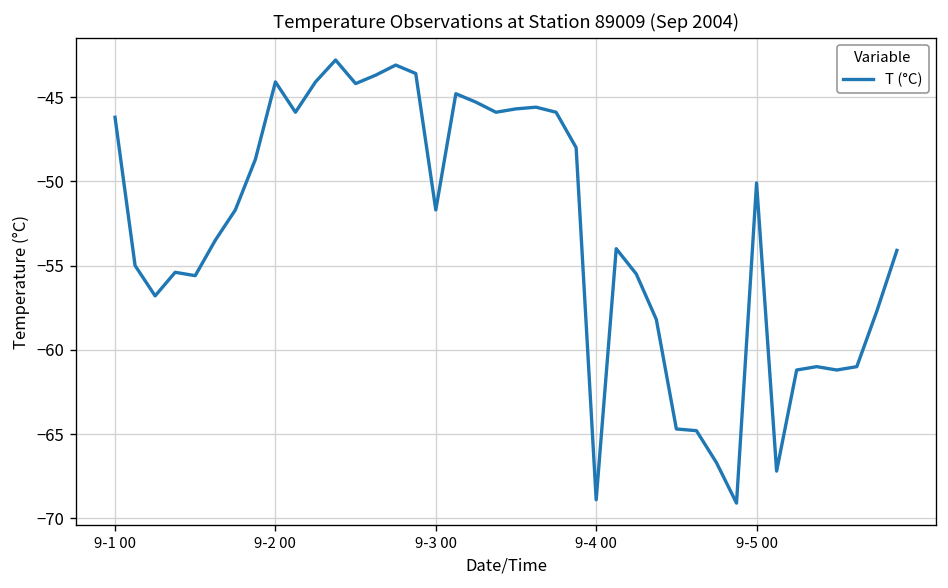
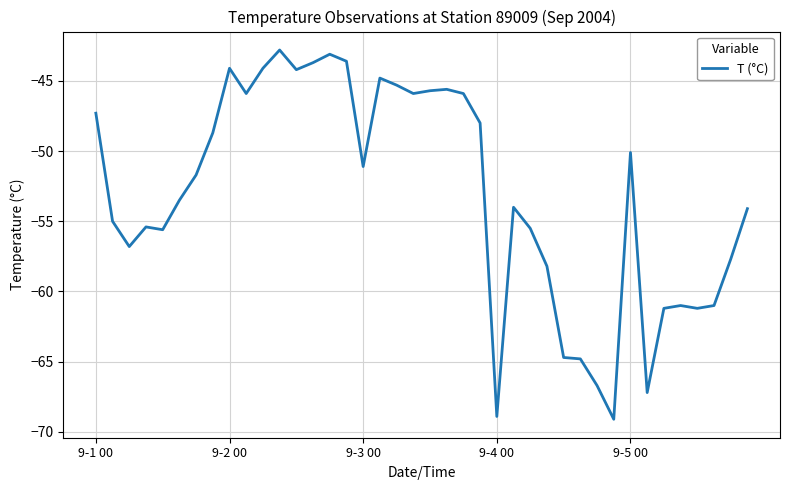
9-1 00: -46.2 -> -47.3
9-3 00: -51.7 -> -51.1
